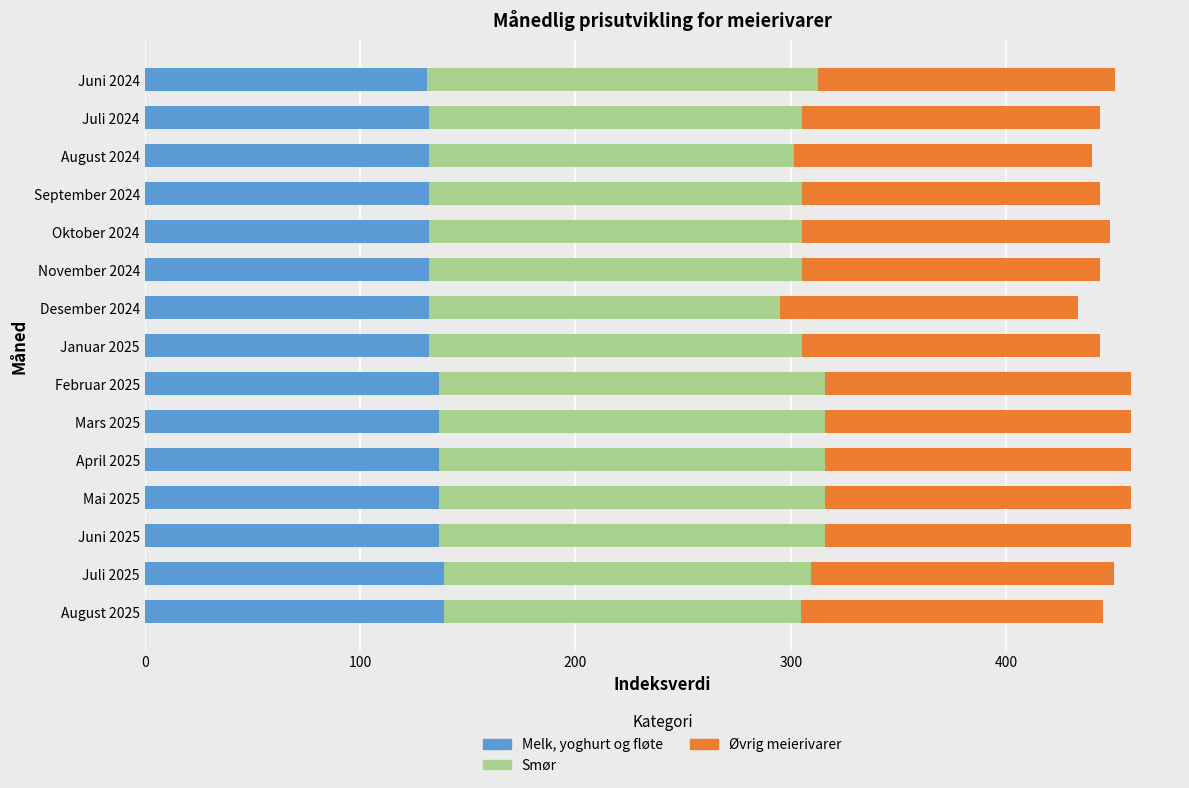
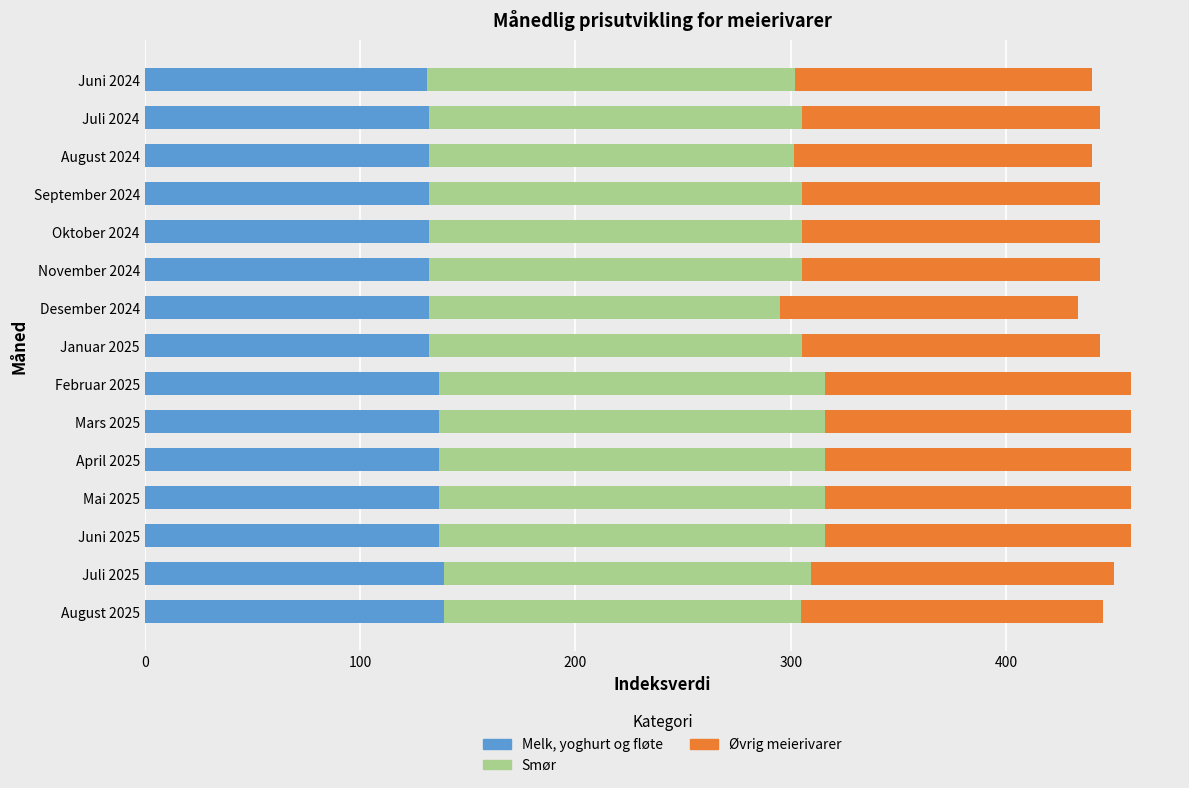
Smør, Juni 2024: 182 -> 171
Øvrig meierivarer, Oktober 2024: 143 -> 138
